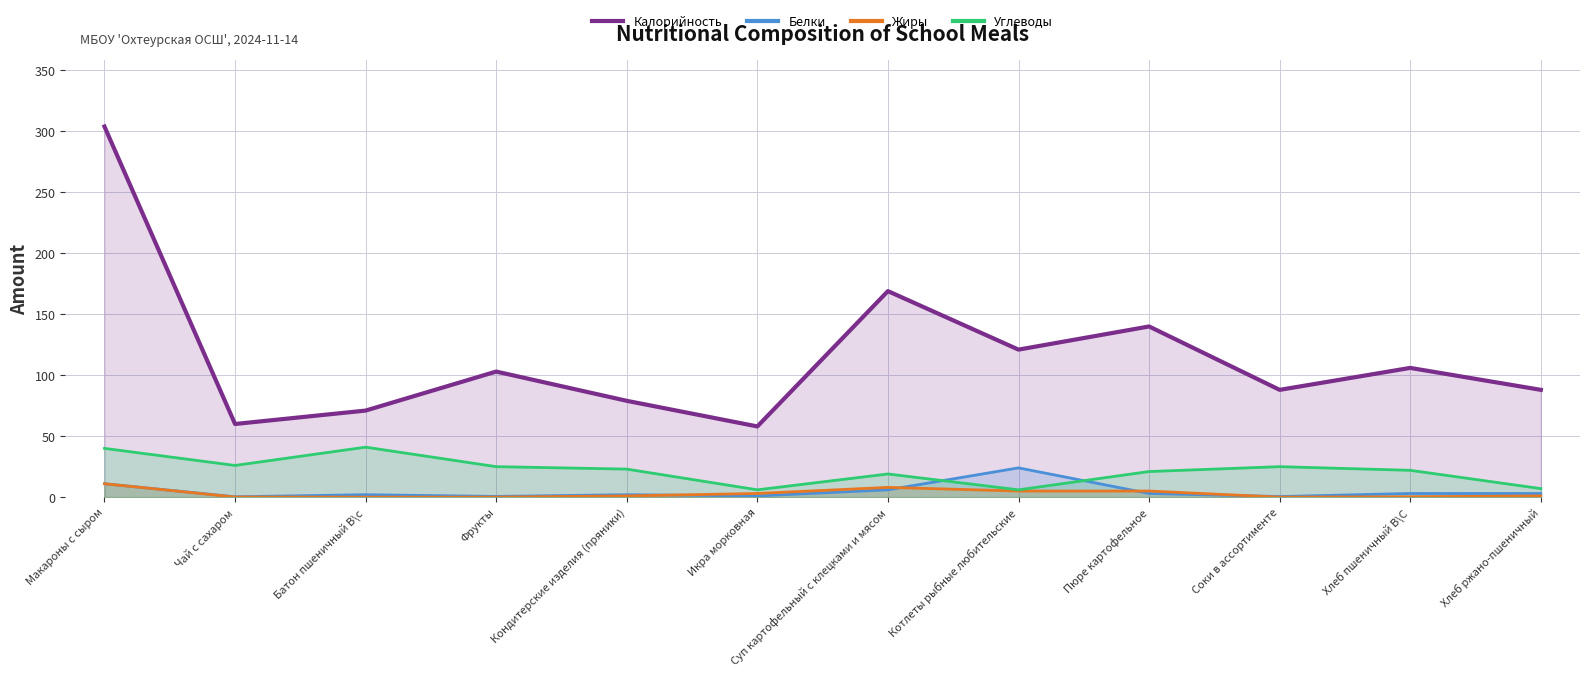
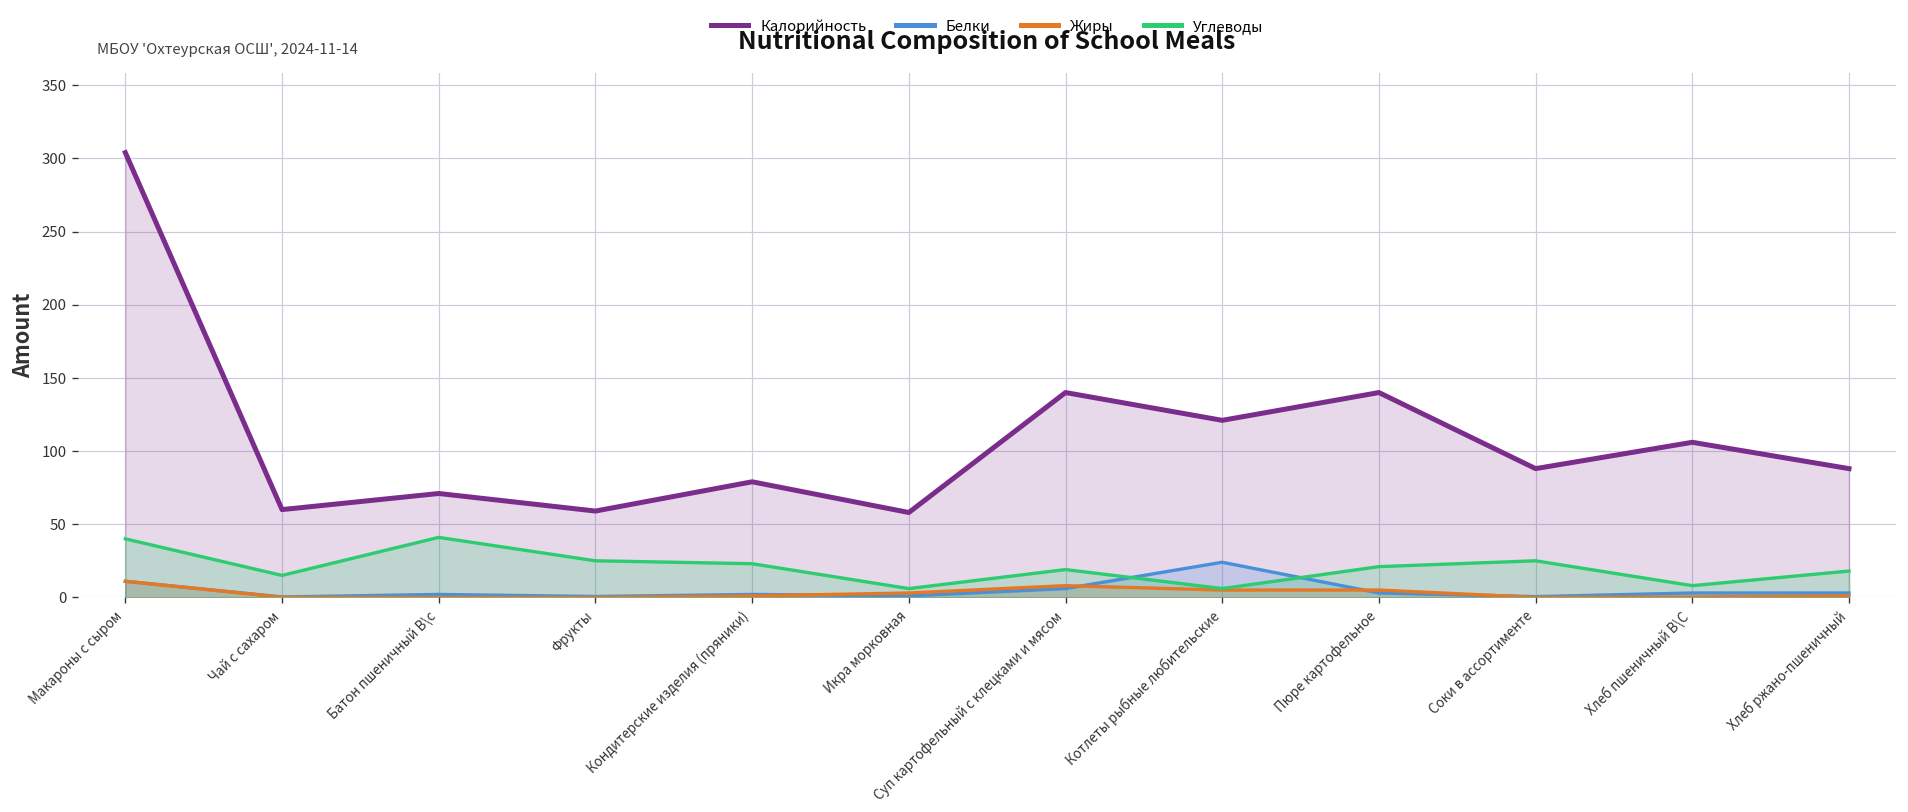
Углеводы, Чай с сахаром: 26 -> 15
Калорийность, Фрукты: 103 -> 59
Калорийность, Суп картофельный с клецками и мясом: 169 -> 140
Углеводы, Хлеб пшеничный В\С: 22 -> 8
Углеводы, Хлеб ржано-пшеничный: 7 -> 18
